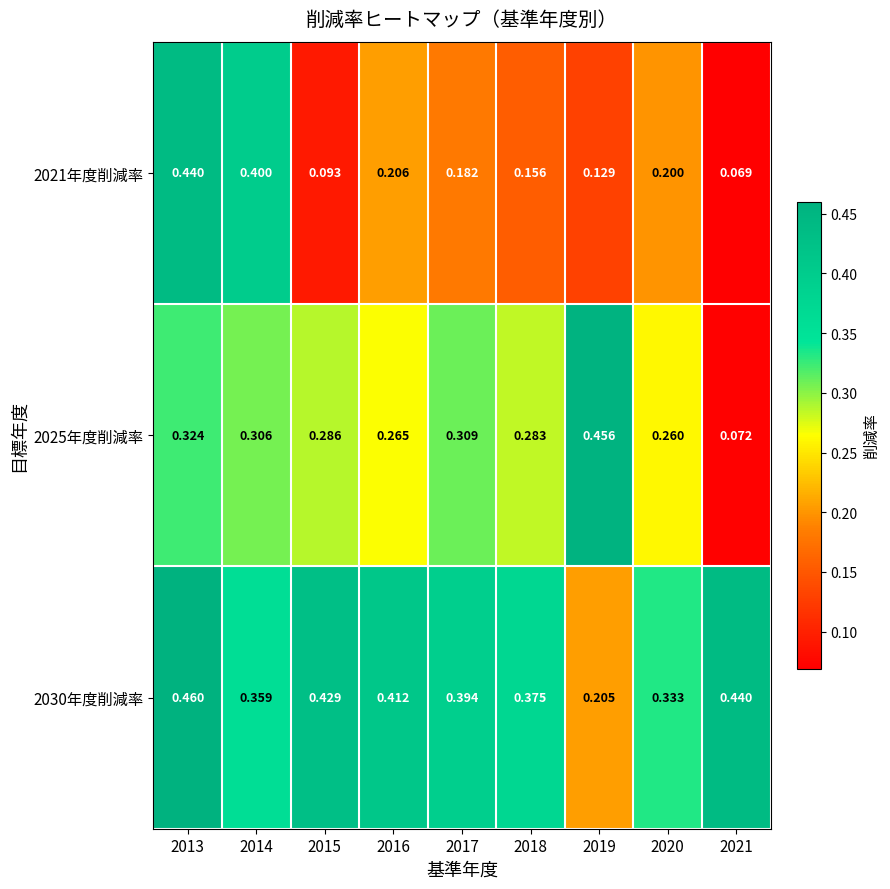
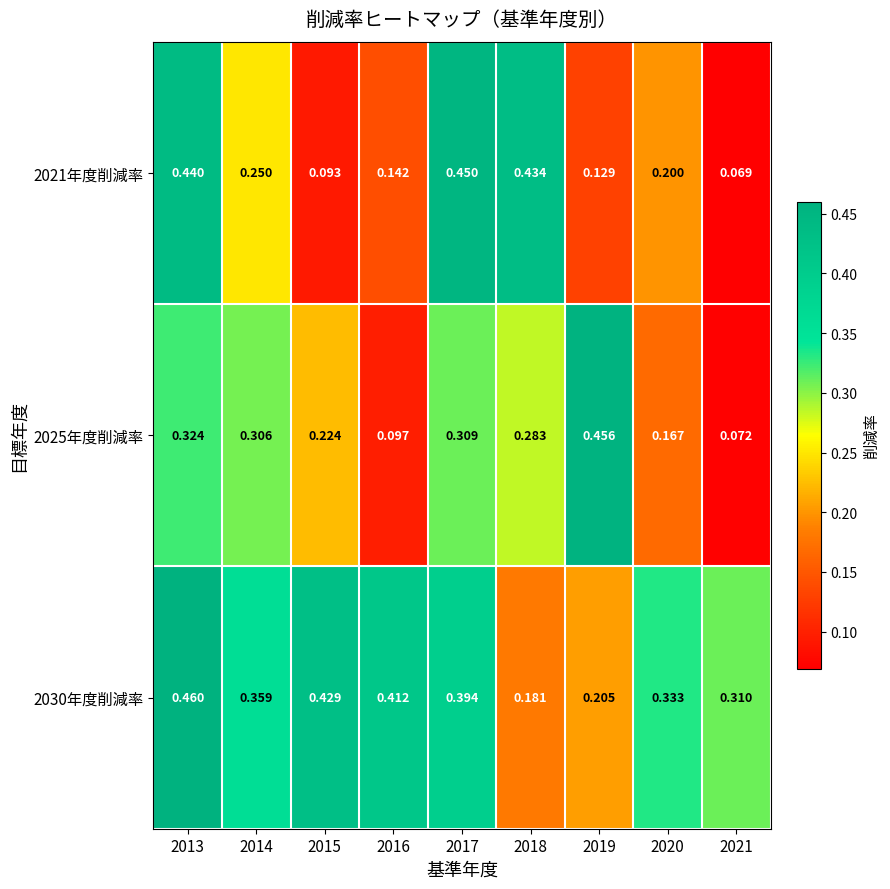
2021年度削減率, 2014: 0.400 -> 0.250
2021年度削減率, 2016: 0.206 -> 0.142
2021年度削減率, 2017: 0.182 -> 0.450
2021年度削減率, 2018: 0.156 -> 0.434
2025年度削減率, 2015: 0.286 -> 0.224
2025年度削減率, 2016: 0.265 -> 0.097
2025年度削減率, 2020: 0.260 -> 0.167
2030年度削減率, 2018: 0.375 -> 0.181
2030年度削減率, 2021: 0.440 -> 0.310
